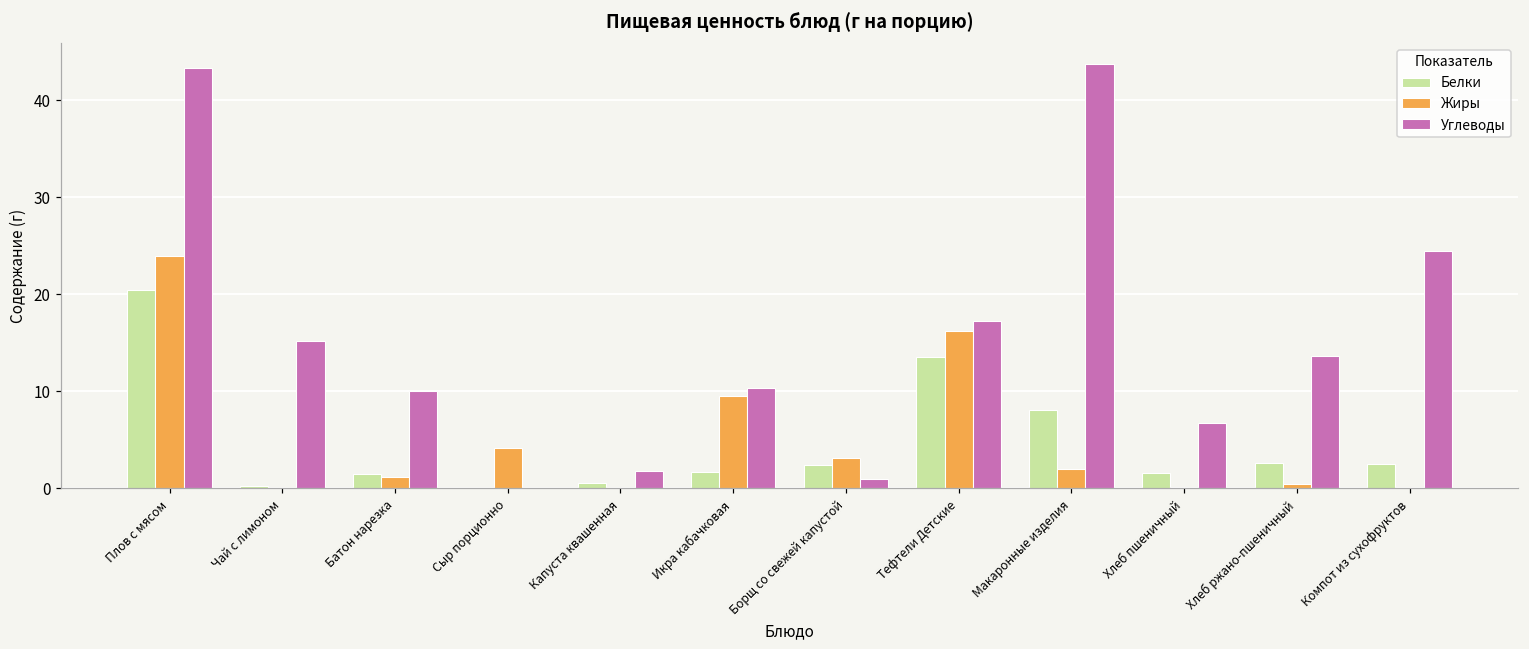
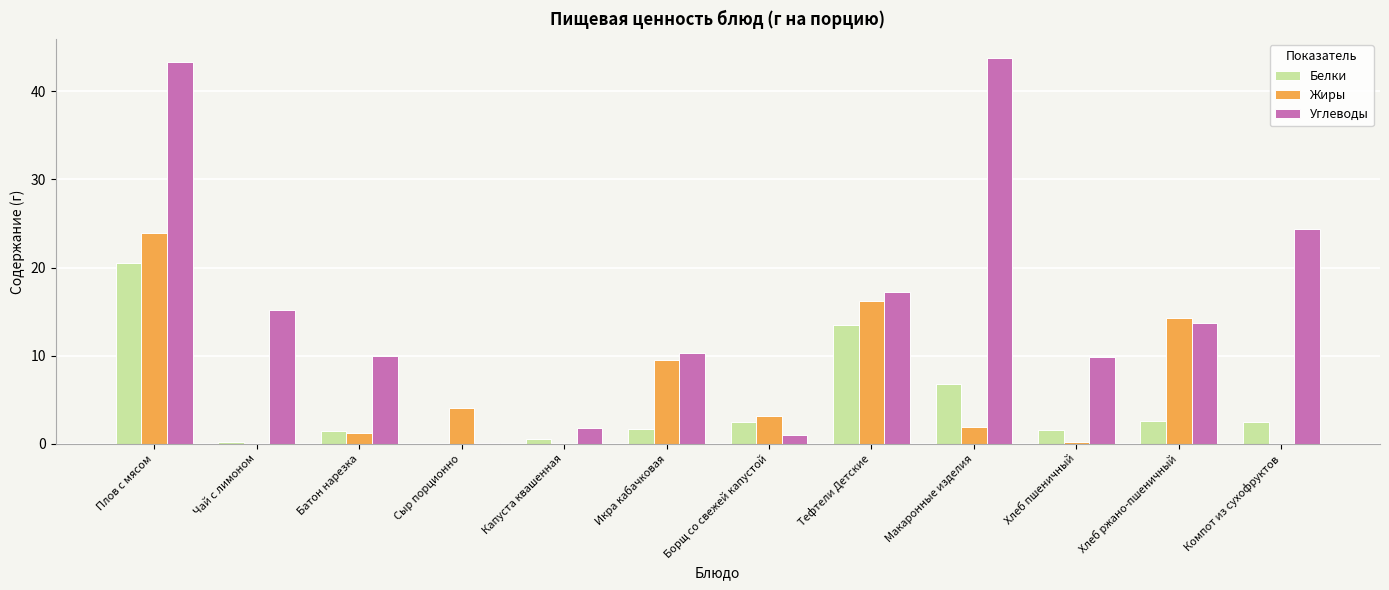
Белки, Макаронные изделия: 8 -> 7
Углеводы, Хлеб пшеничный: 7 -> 10
Жиры, Хлеб ржано-пшеничный: 0 -> 14
